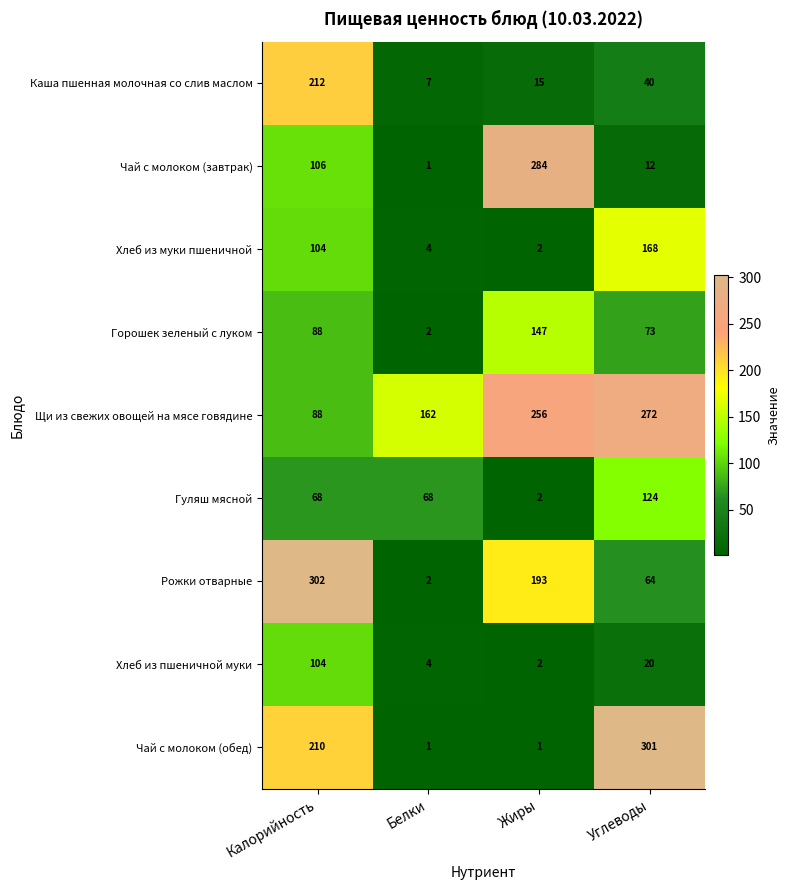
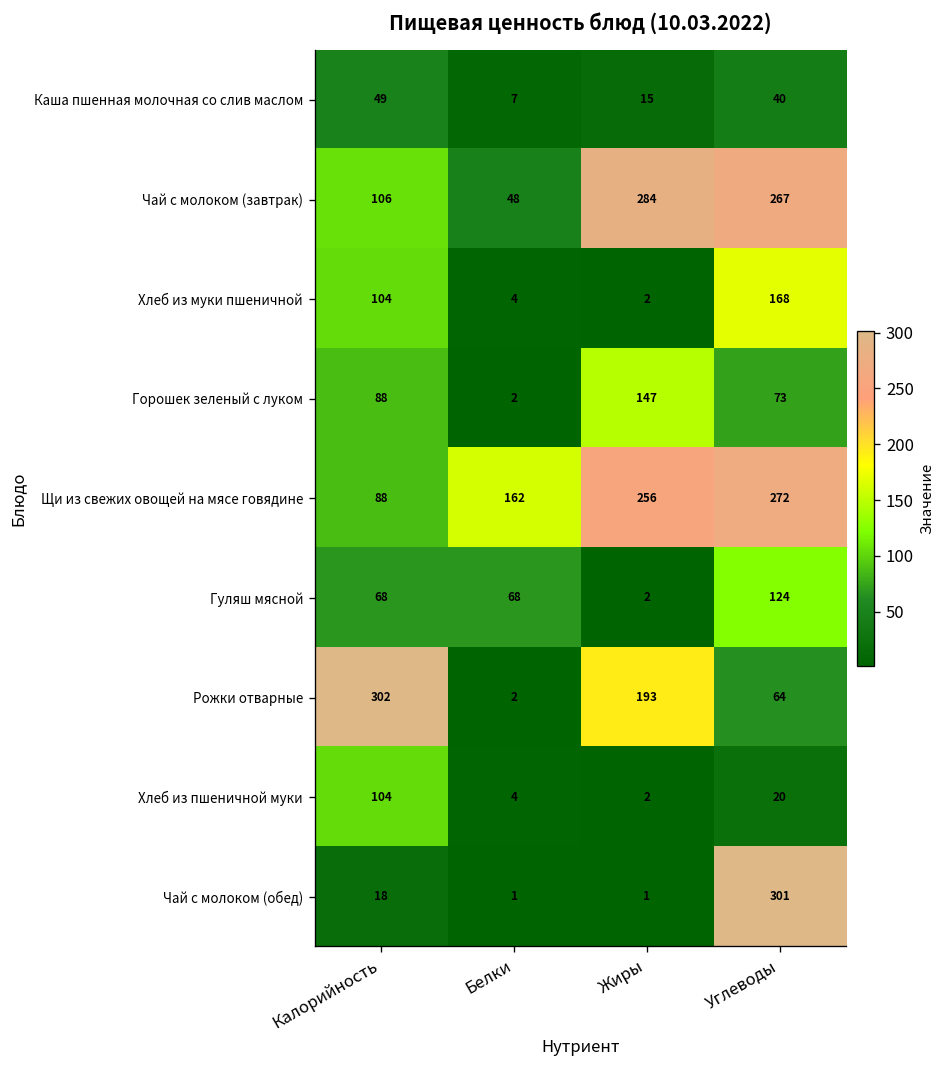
Каша пшенная молочная со слив маслом, Калорийность: 212 -> 49
Чай с молоком (завтрак), Белки: 1 -> 48
Чай с молоком (завтрак), Углеводы: 12 -> 267
Чай с молоком (обед), Калорийность: 210 -> 18
